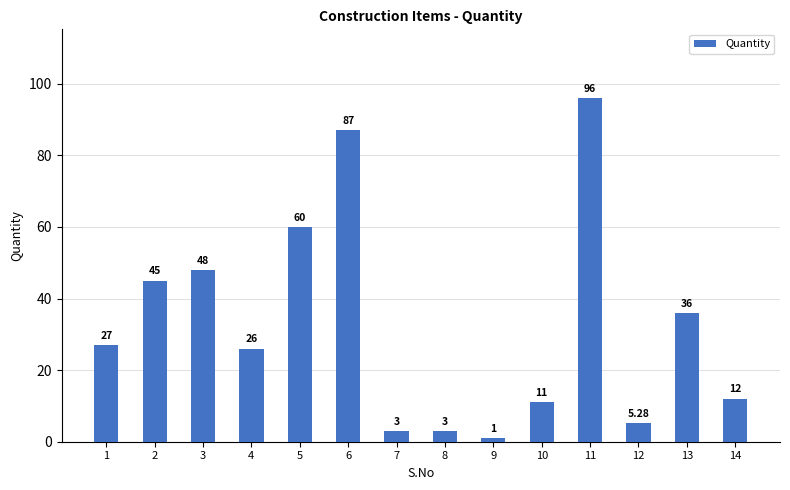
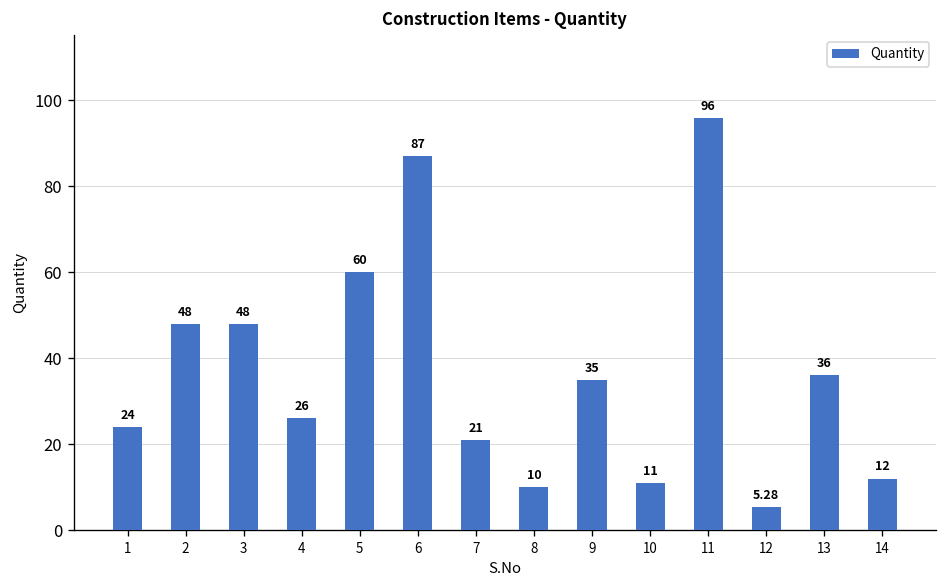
1: 27 -> 24
2: 45 -> 48
7: 3 -> 21
8: 3 -> 10
9: 1 -> 35
